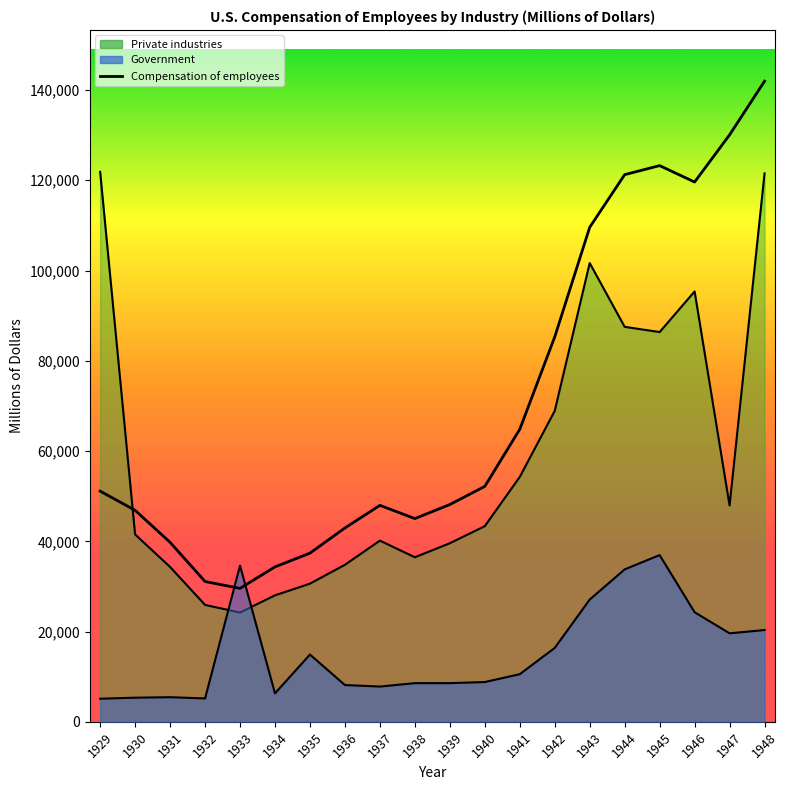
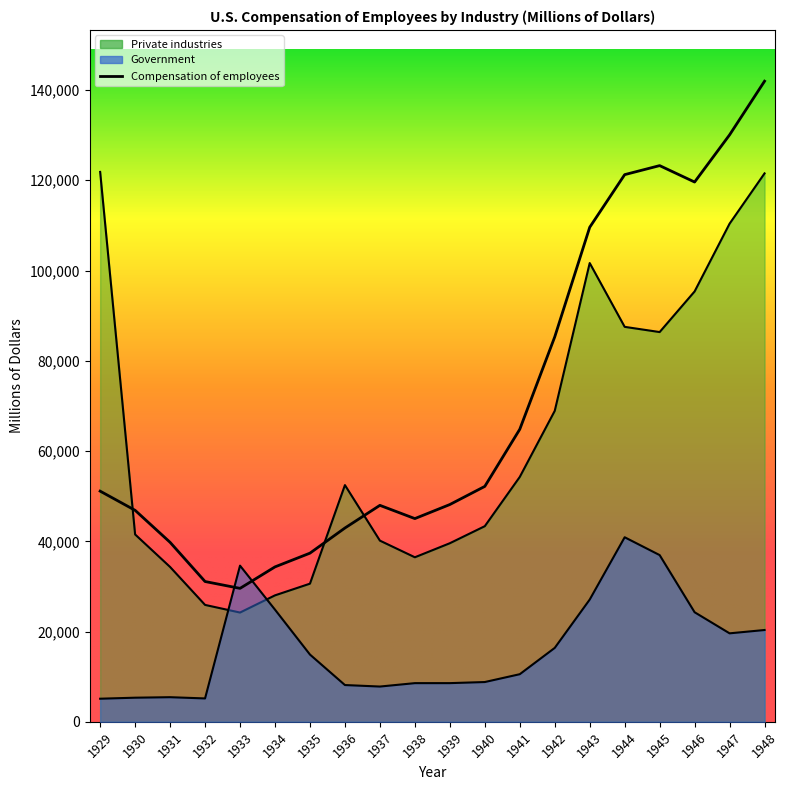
Government, 1934: 6,000 -> 25,000
Private industries, 1936: 35,000 -> 52,000
Government, 1944: 34,000 -> 41,000
Private industries, 1947: 48,000 -> 110,000
